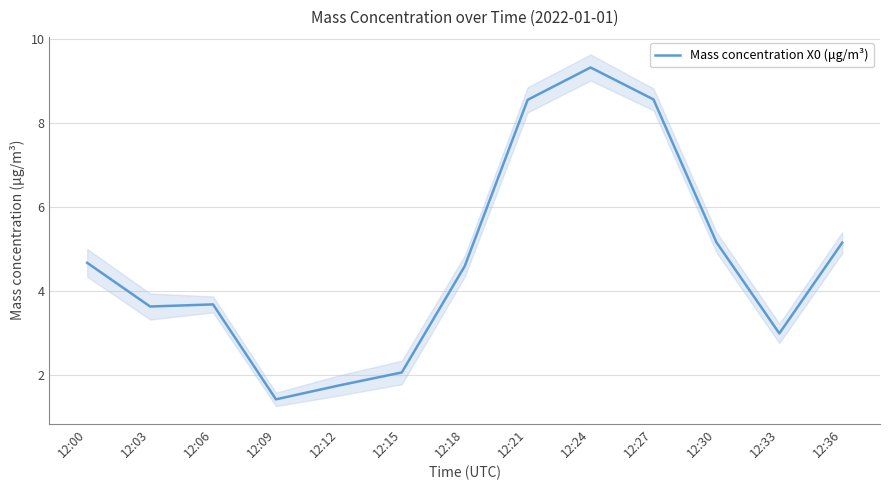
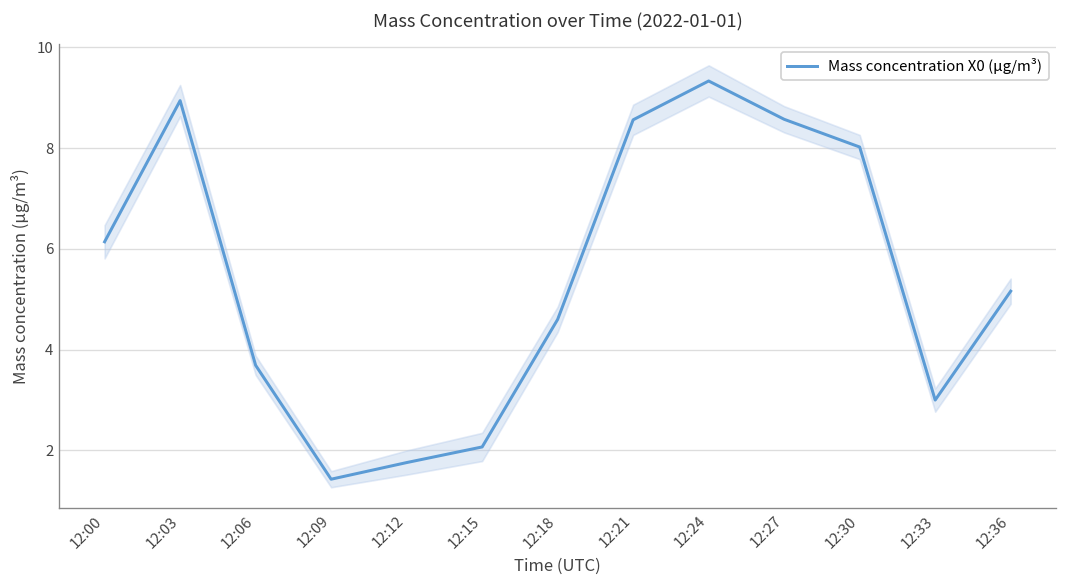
Mass concentration X0 (μg/m³), 12:00: 4.7 -> 6.1
Mass concentration X0 (μg/m³), 12:03: 3.6 -> 8.9
Mass concentration X0 (μg/m³), 12:30: 5.2 -> 8.0
